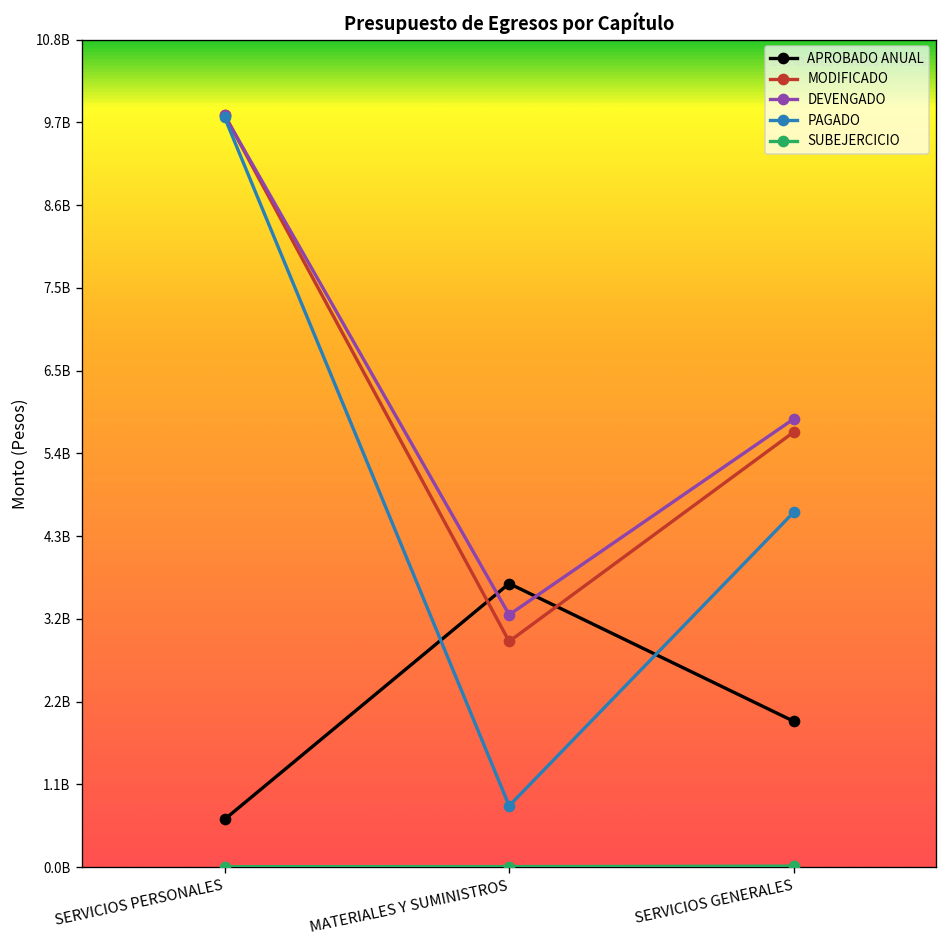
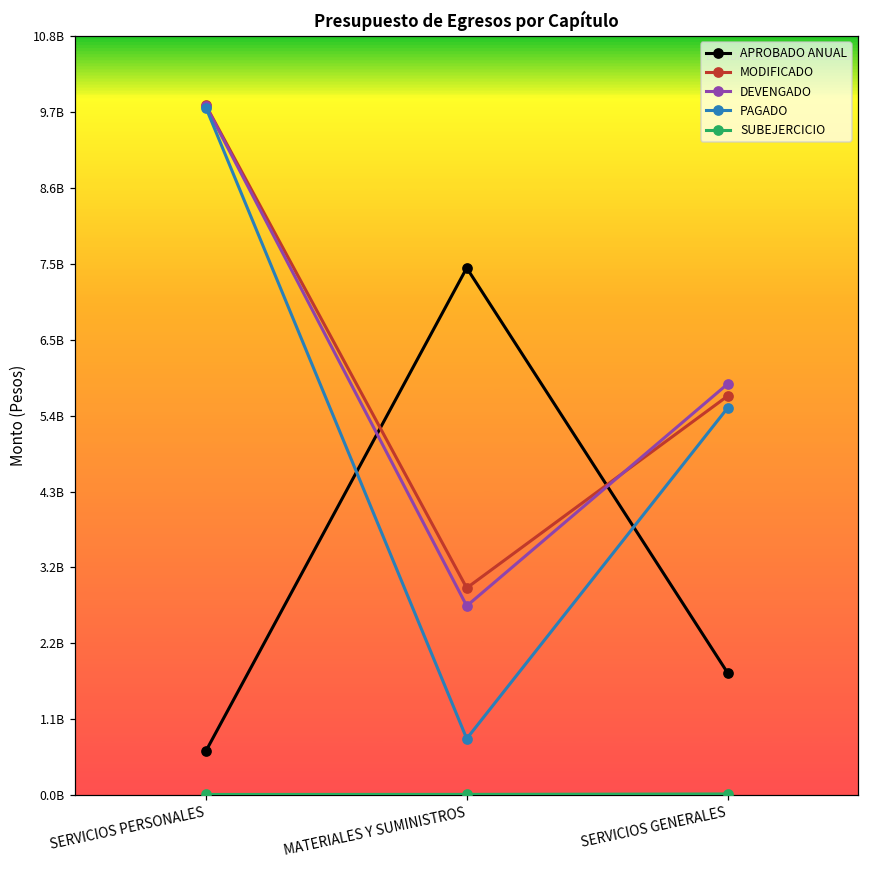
APROBADO ANUAL, MATERIALES Y SUMINISTROS: 3700000000 -> 7500000000
DEVENGADO, MATERIALES Y SUMINISTROS: 3300000000 -> 2700000000
APROBADO ANUAL, SERVICIOS GENERALES: 1900000000 -> 1700000000
PAGADO, SERVICIOS GENERALES: 4600000000 -> 5500000000
